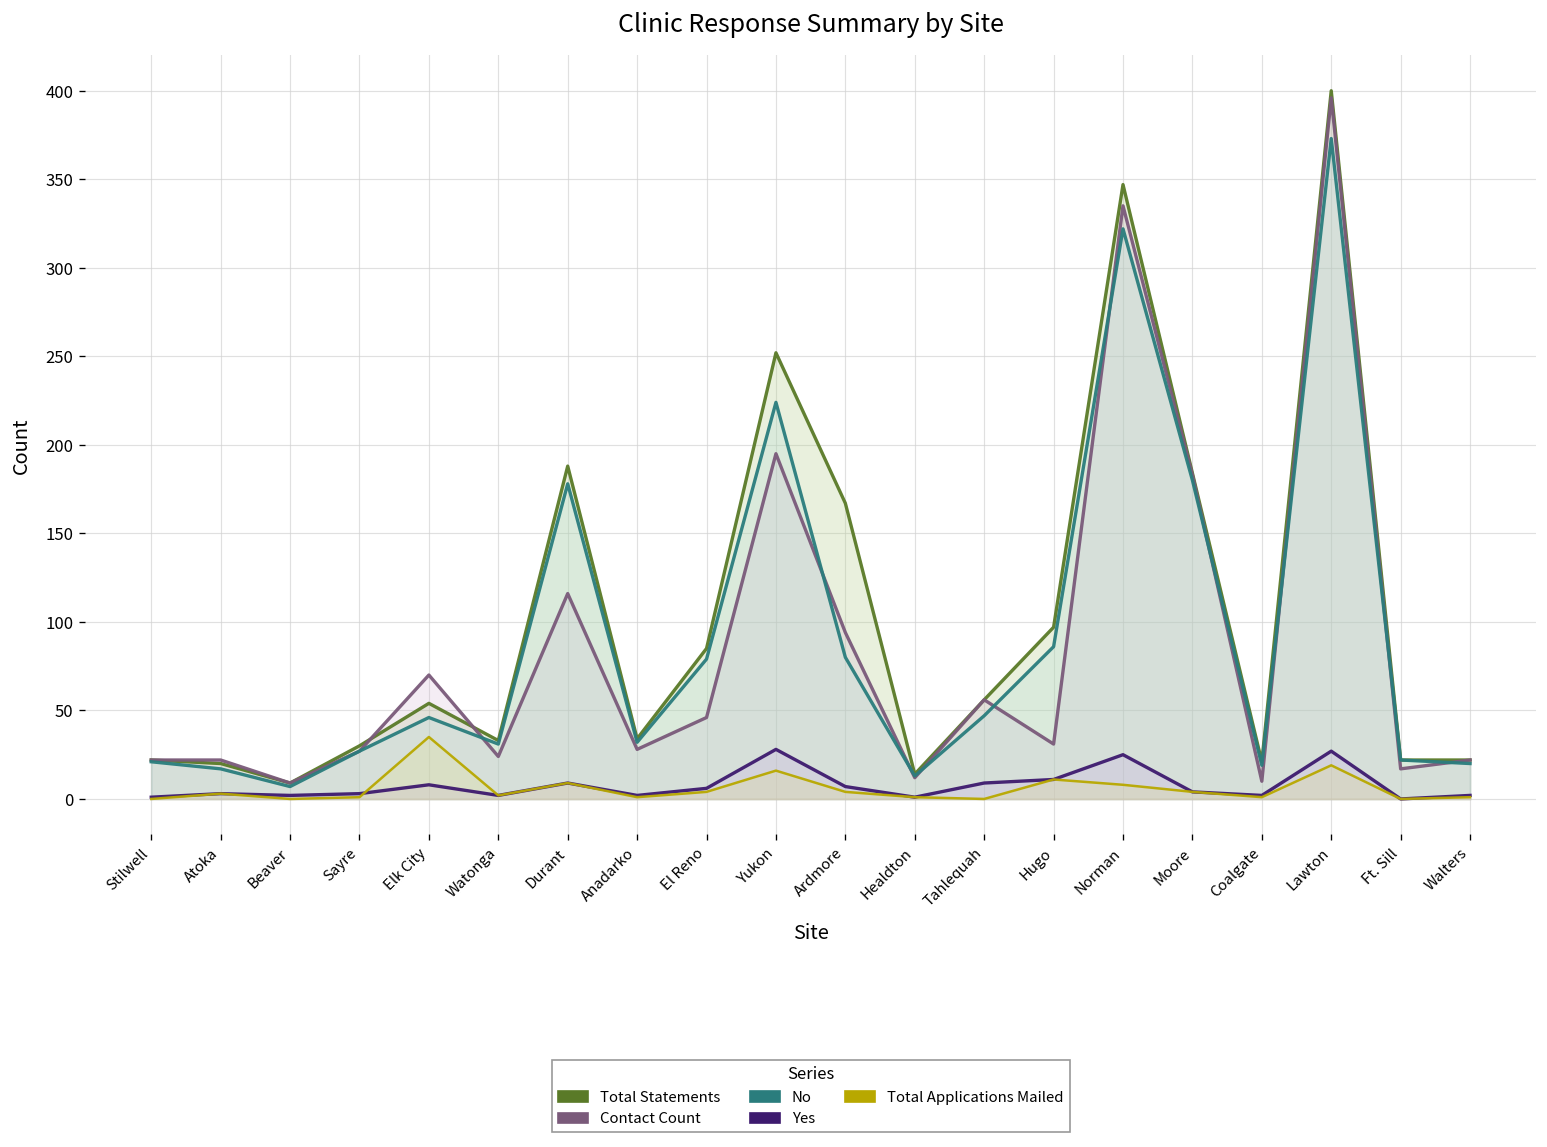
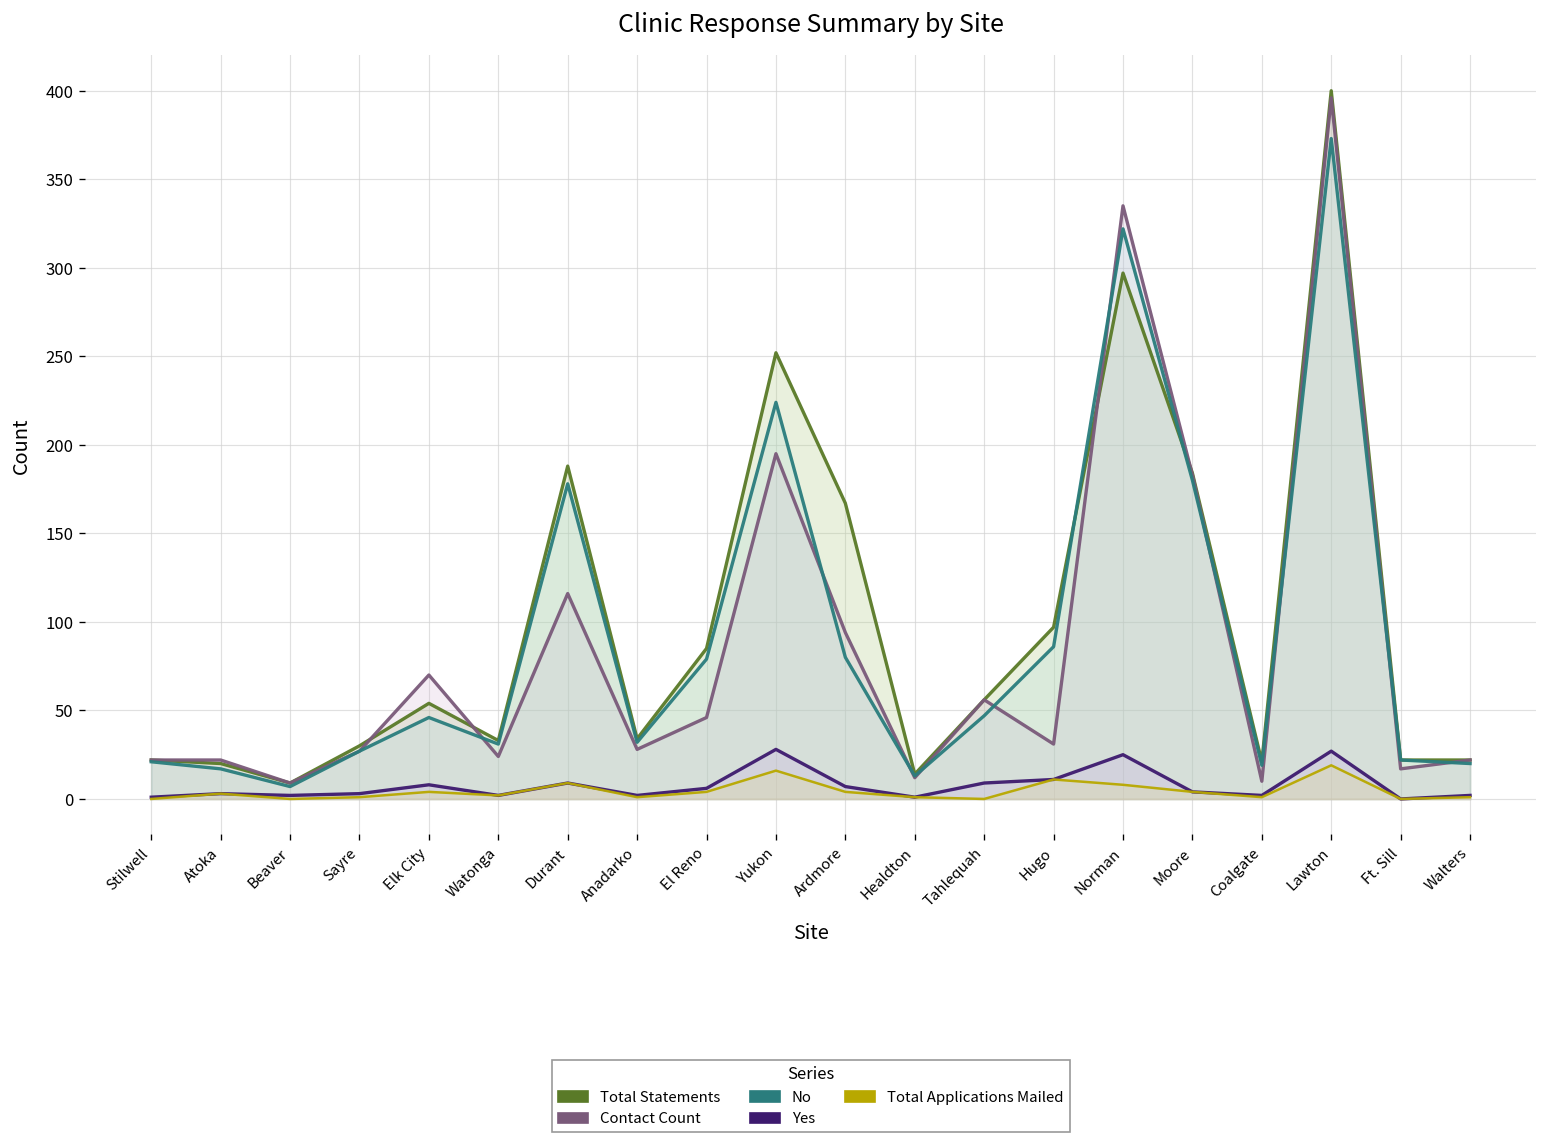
Total Applications Mailed, Elk City: 35 -> 4
Total Statements, Norman: 347 -> 297
